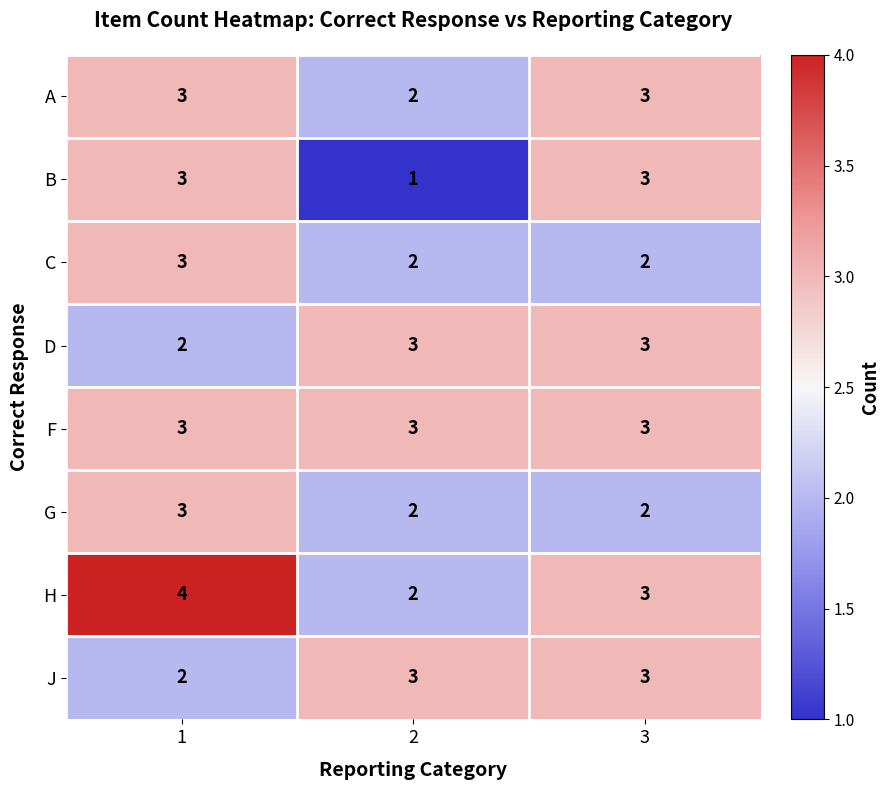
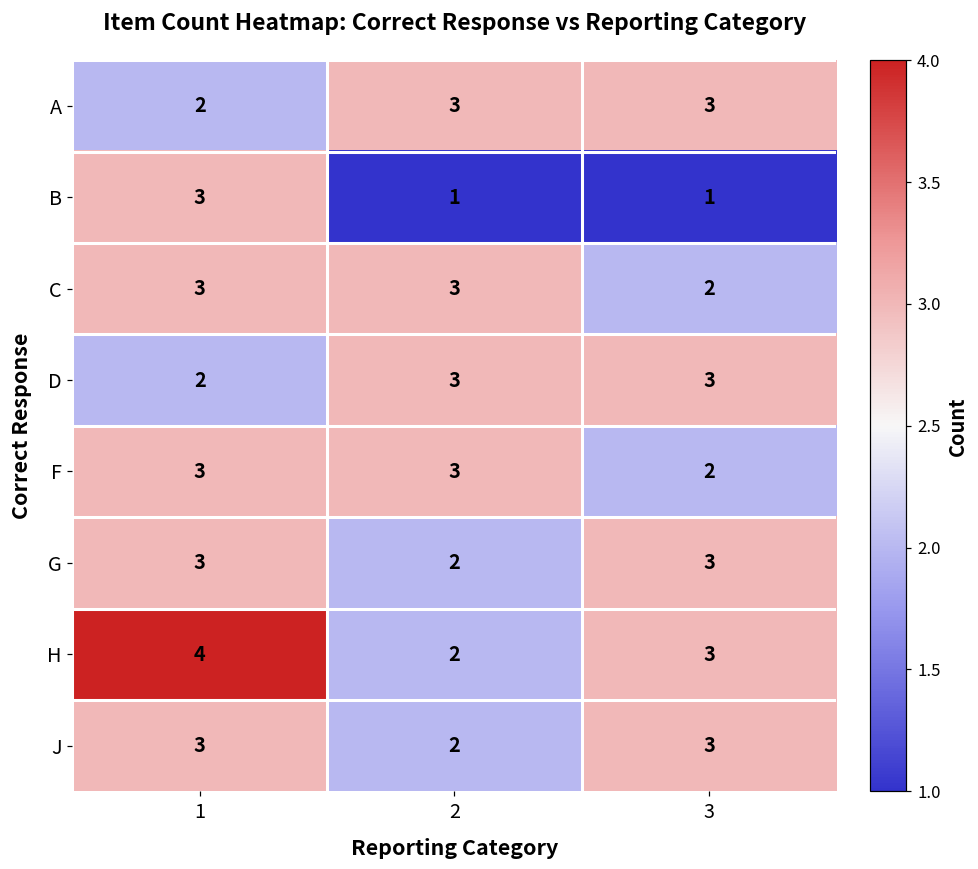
A, 1: 3 -> 2
A, 2: 2 -> 3
B, 3: 3 -> 1
C, 2: 2 -> 3
F, 3: 3 -> 2
G, 3: 2 -> 3
J, 1: 2 -> 3
J, 2: 3 -> 2
